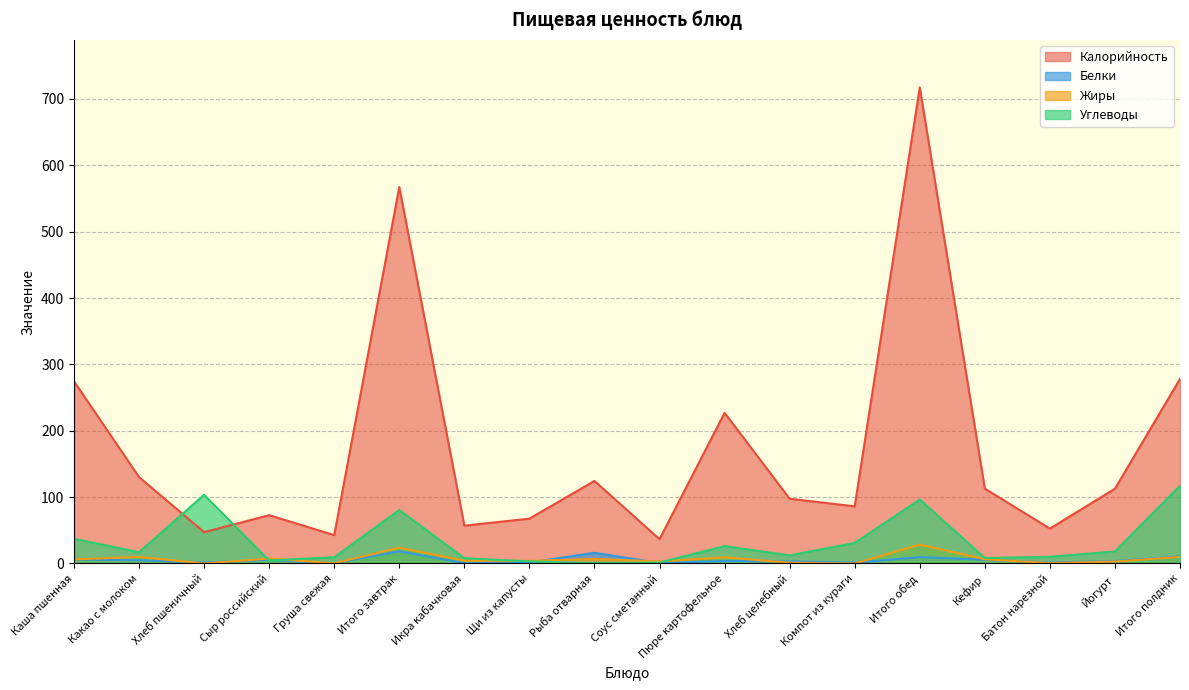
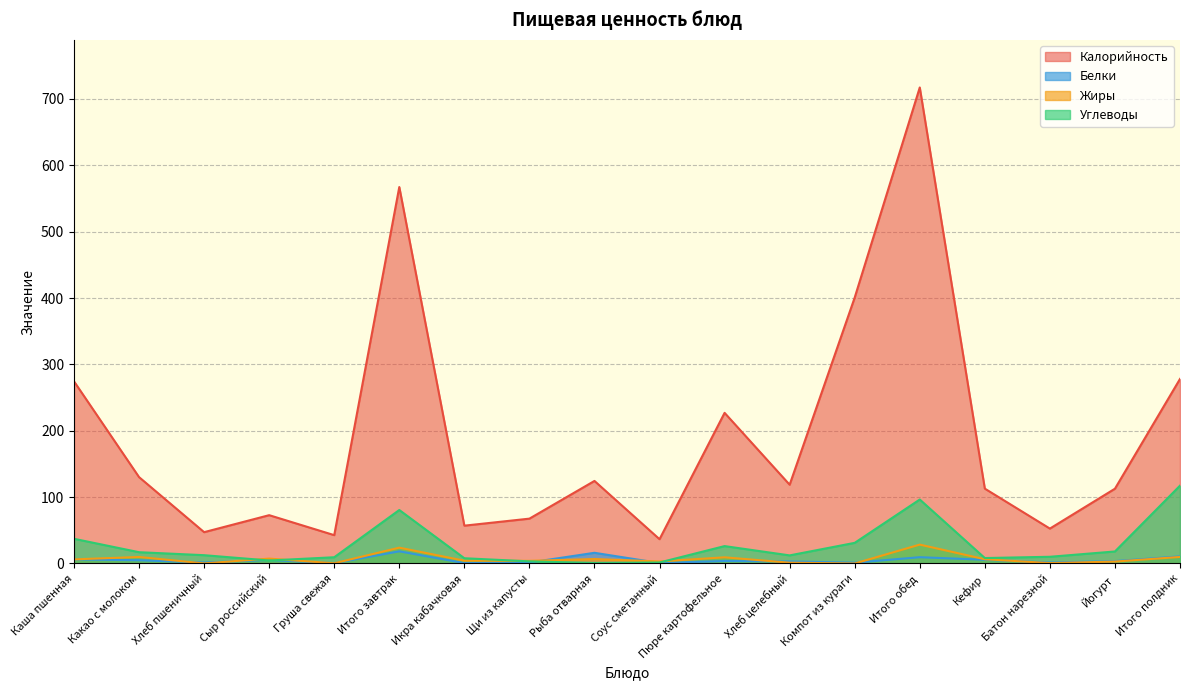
Углеводы, Хлеб пшеничный: 100 -> 10
Калорийность, Хлеб целебный: 100 -> 120
Калорийность, Компот из кураги: 90 -> 400
